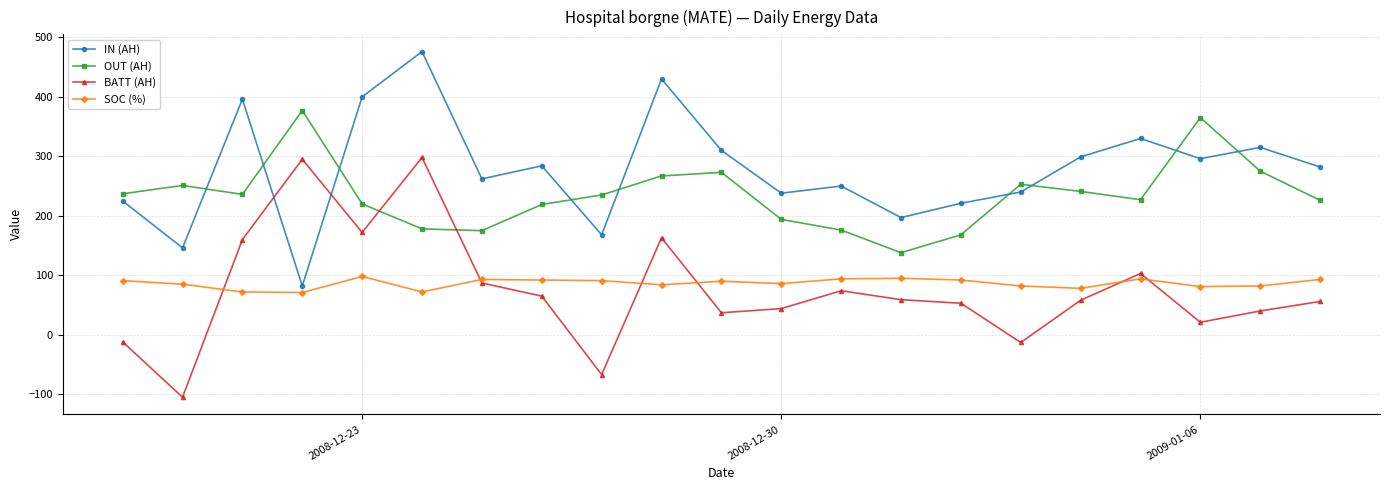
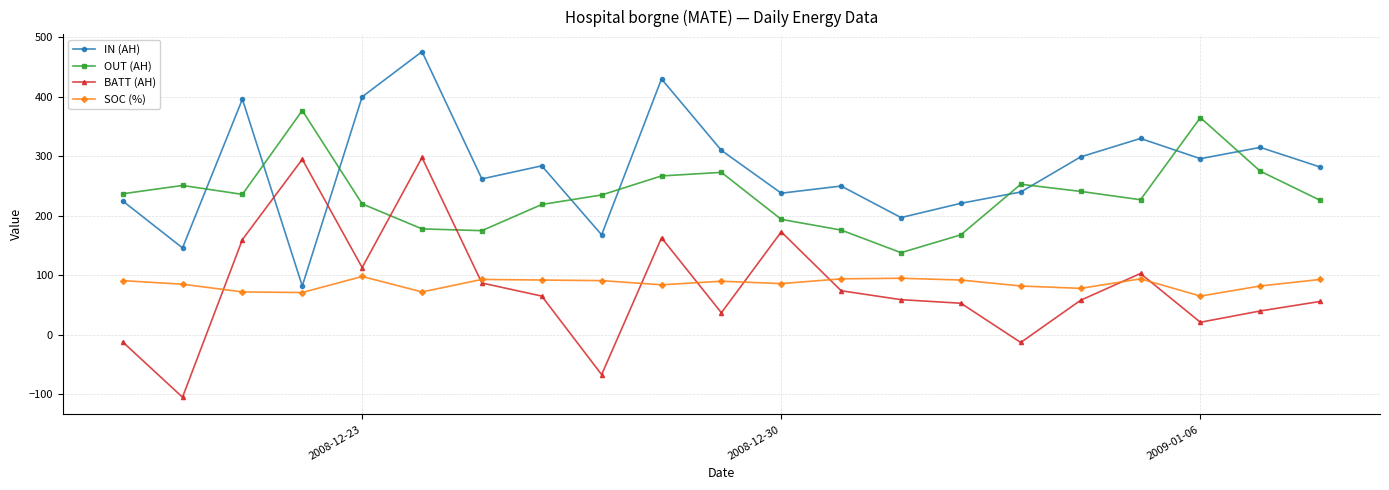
BATT (AH), 2008-12-23: 170 -> 110
BATT (AH), 2008-12-30: 40 -> 170
SOC (%), 2009-01-06: 80 -> 70
